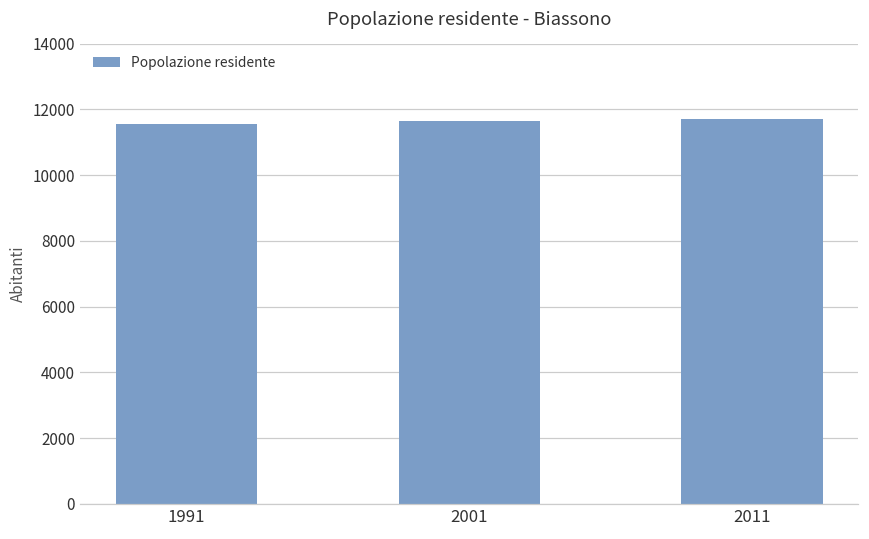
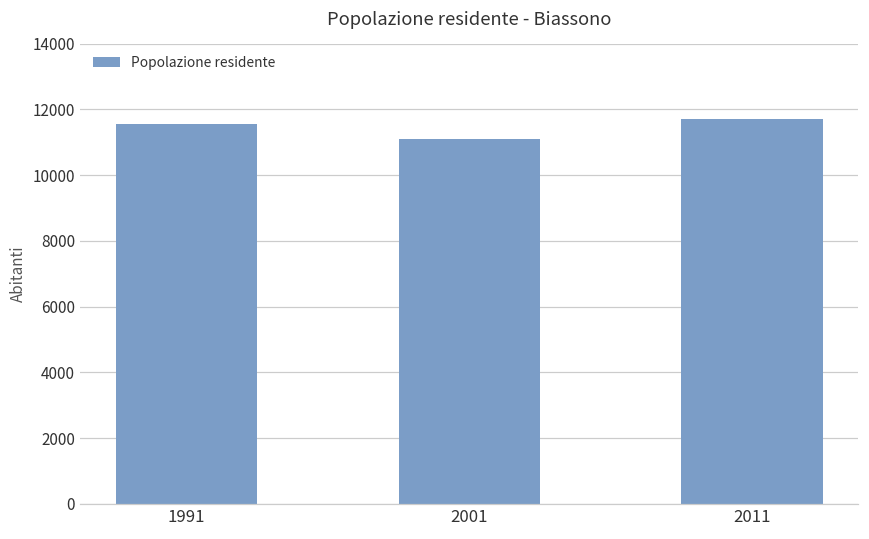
2001: 11600 -> 11100
